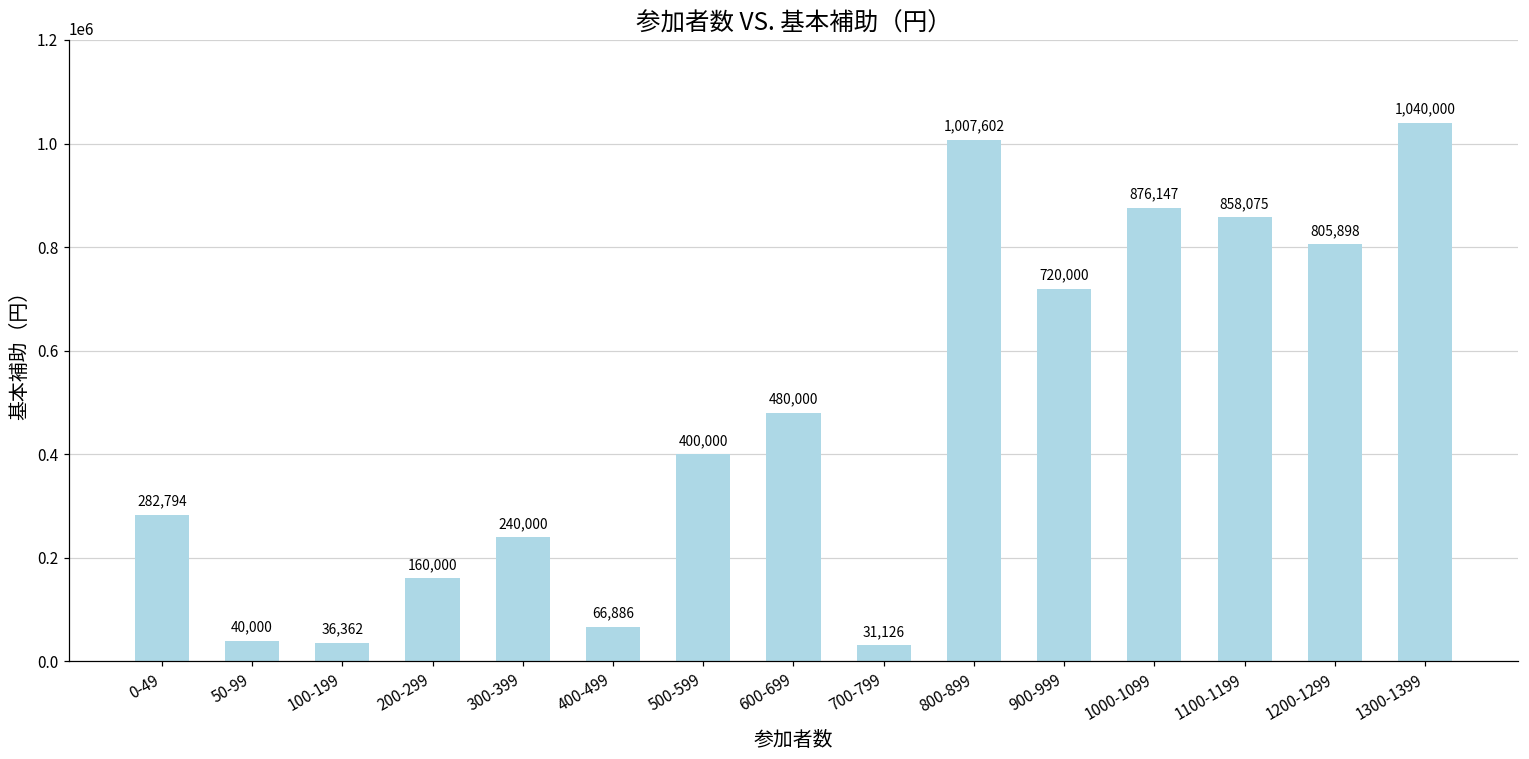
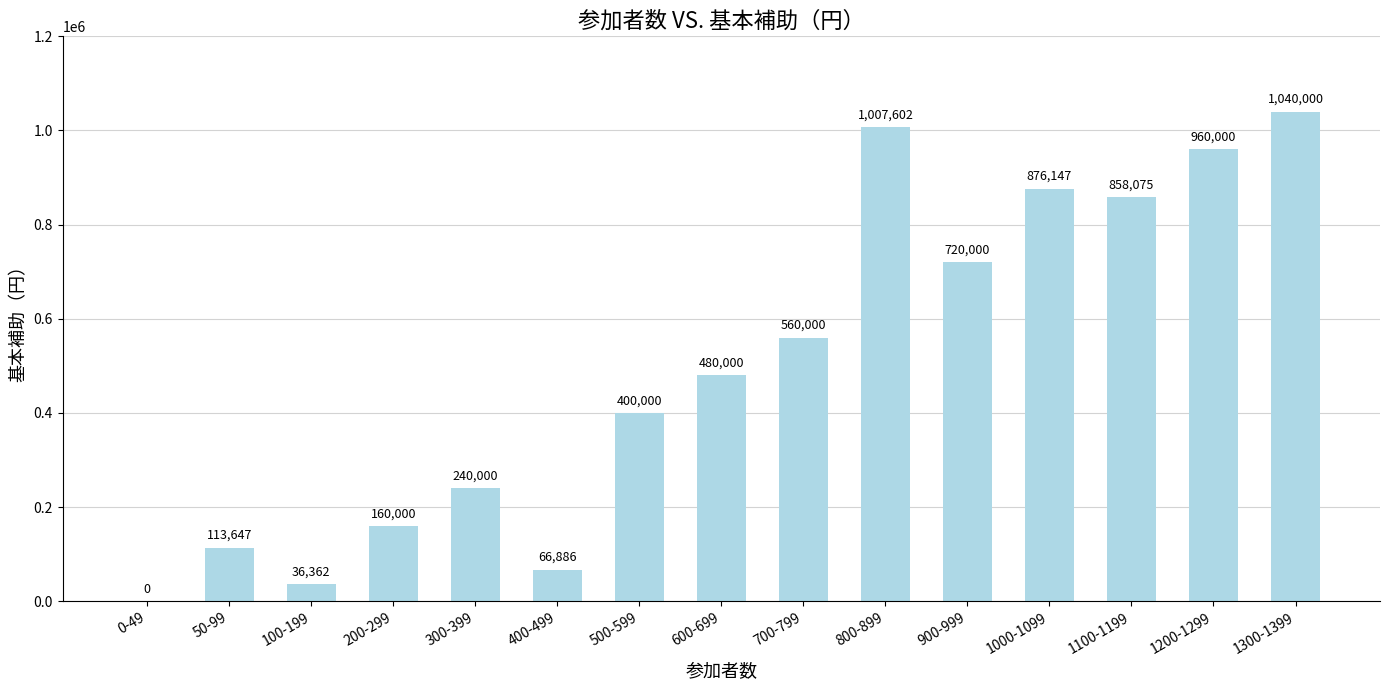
0-49: 282,794 -> 0
50-99: 40,000 -> 113,647
700-799: 31,126 -> 560,000
1200-1299: 805,898 -> 960,000
